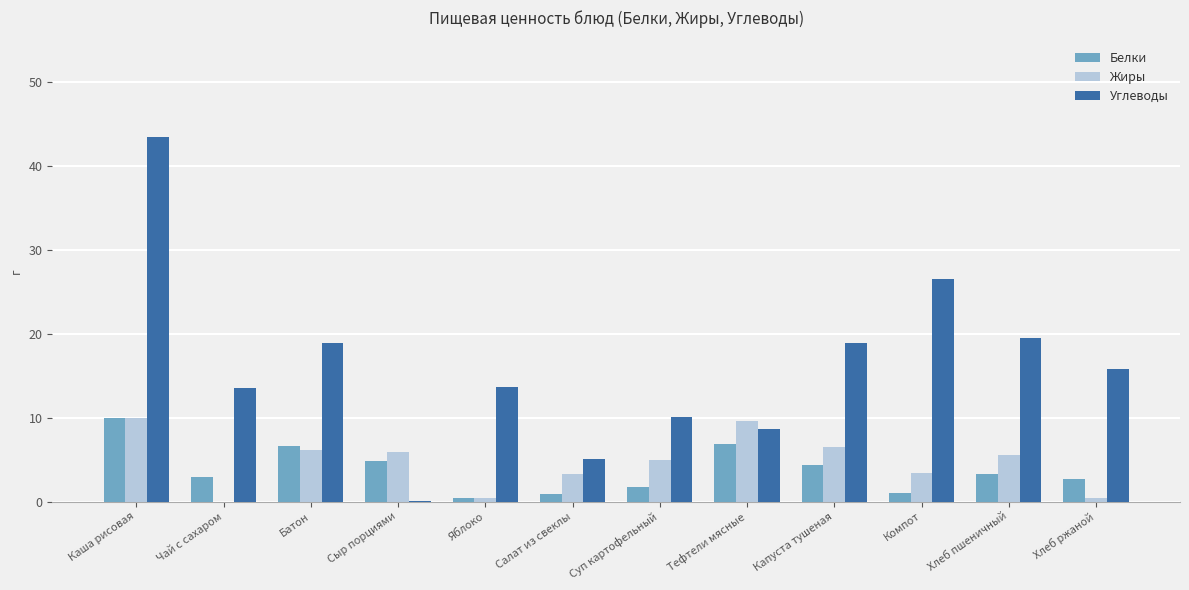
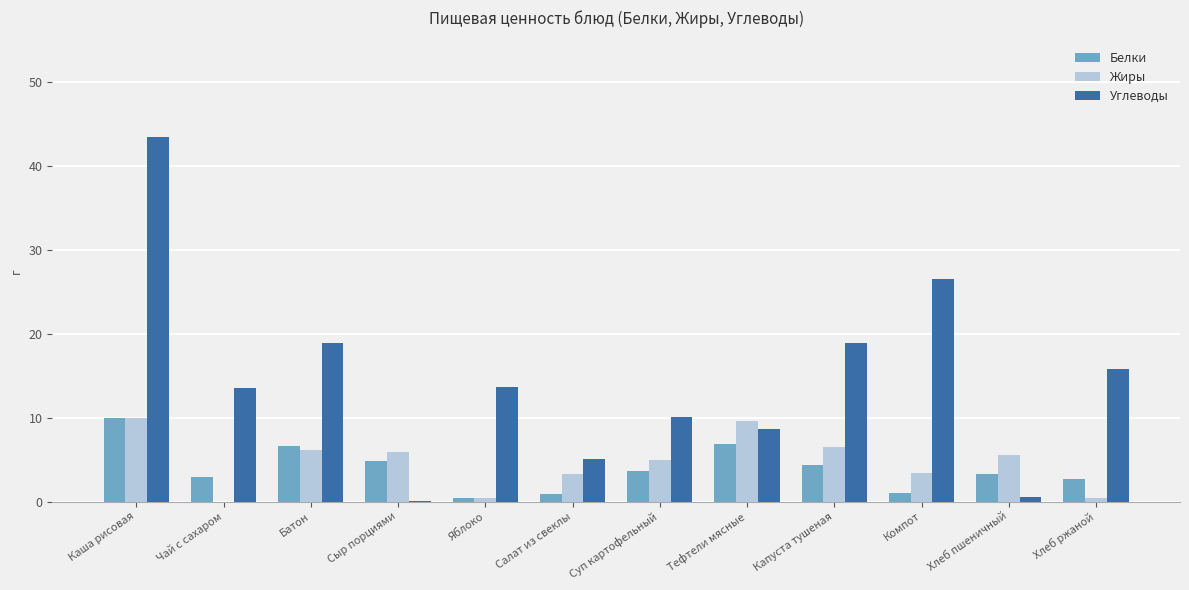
Белки, Суп картофельный: 2 -> 4
Углеводы, Хлеб пшеничный: 20 -> 1
